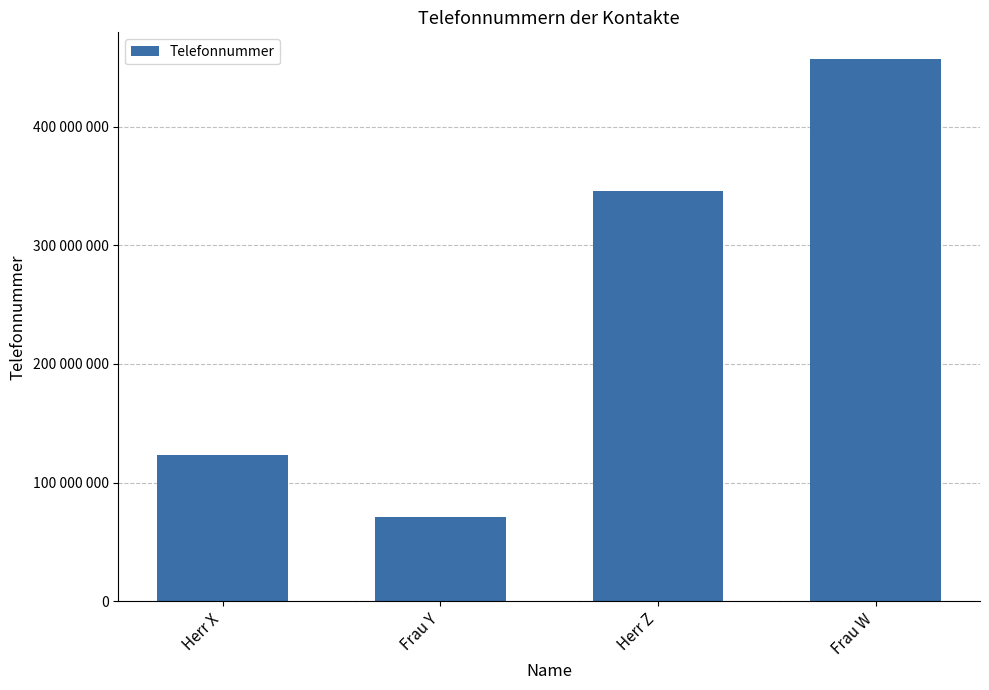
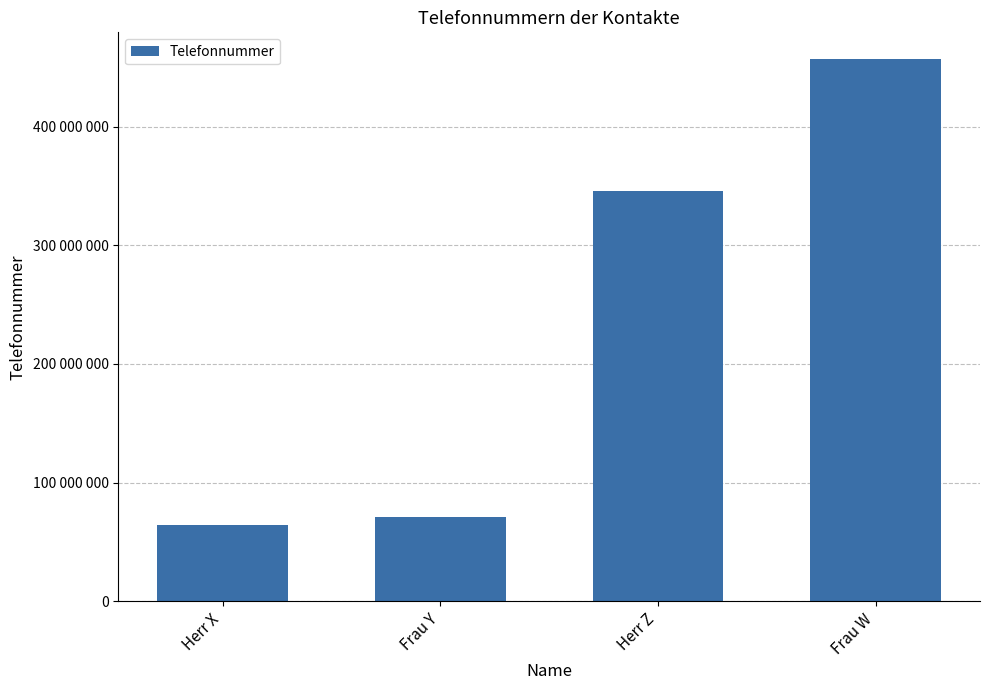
Herr X: 123000000 -> 64000000
